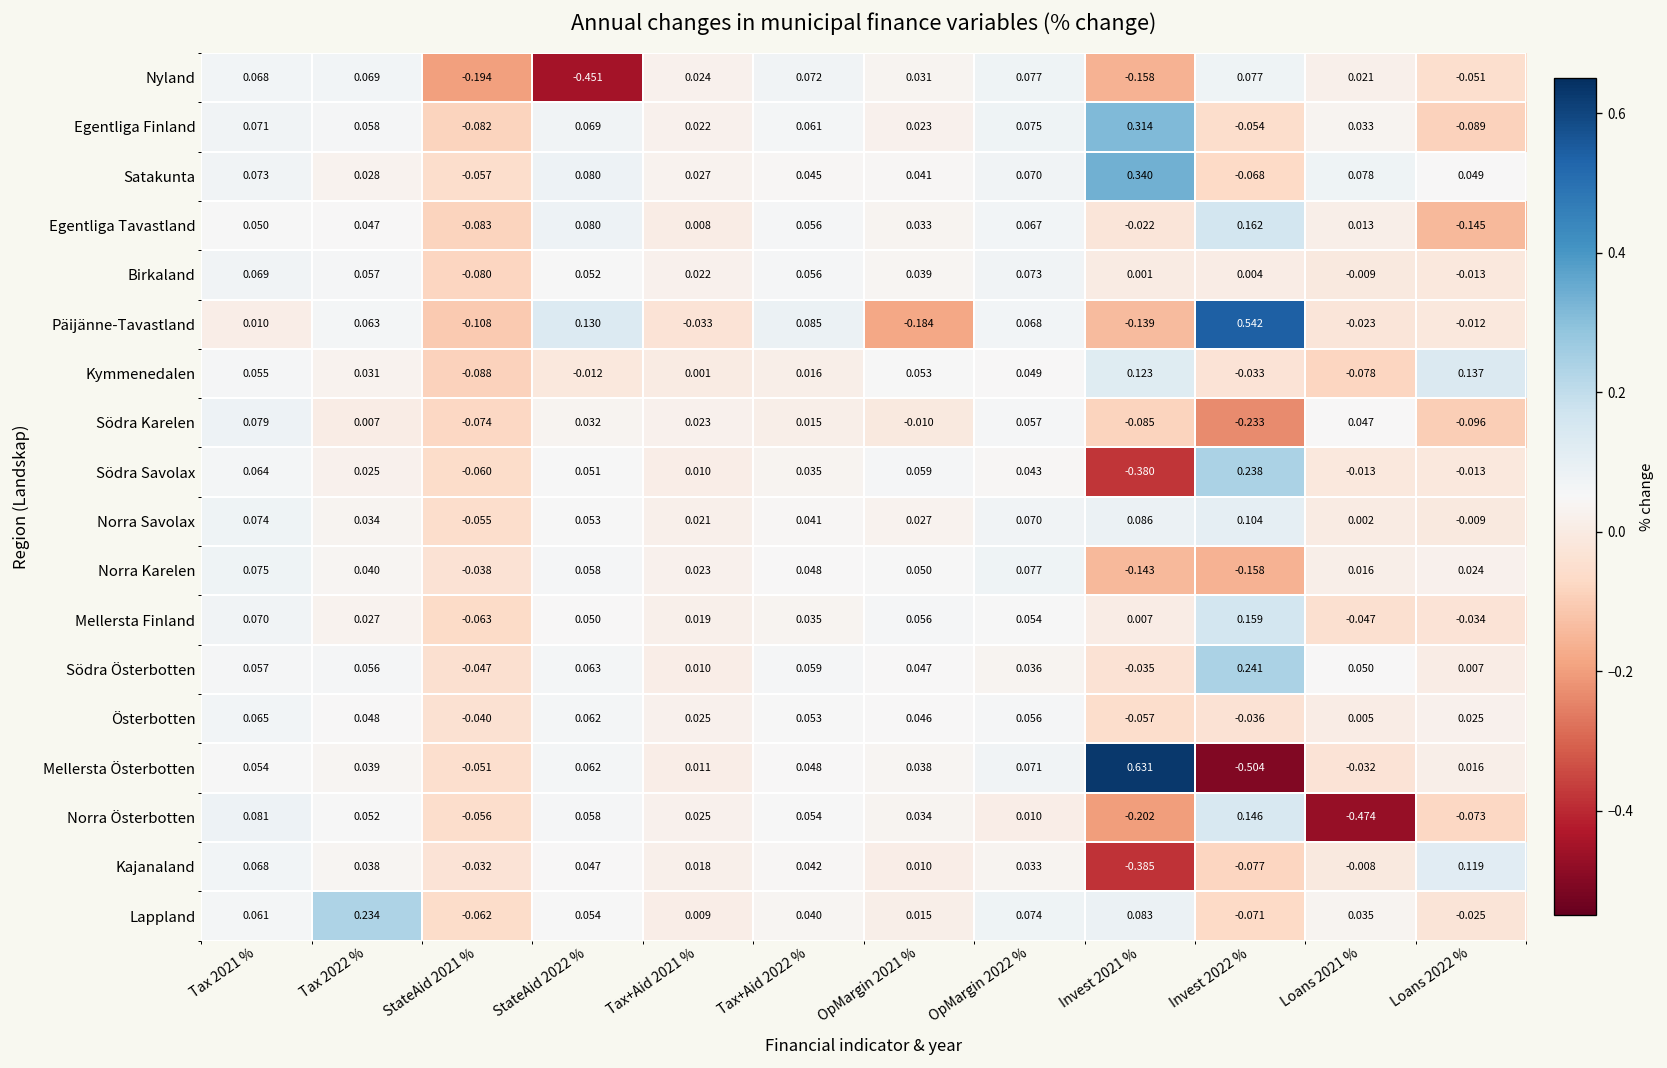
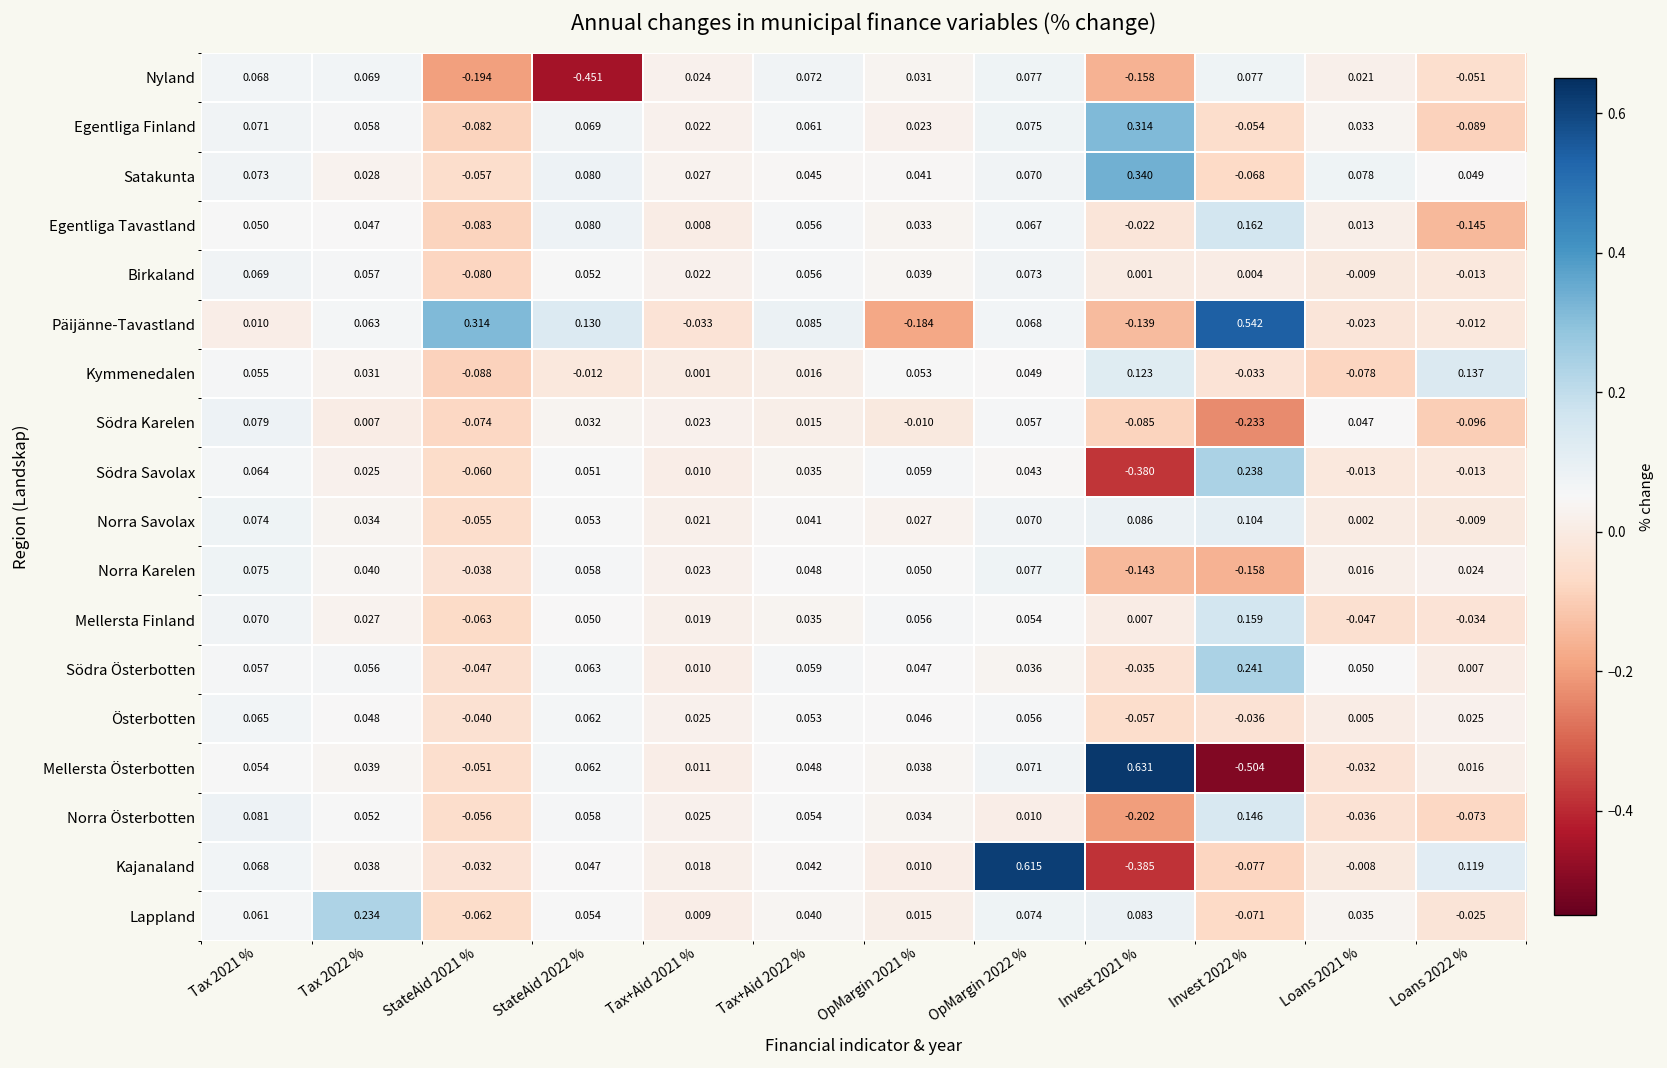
Päijänne-Tavastland, StateAid 2021 %: -0.108 -> 0.314
Norra Österbotten, Loans 2021 %: -0.474 -> -0.036
Kajanaland, OpMargin 2022 %: 0.033 -> 0.615
